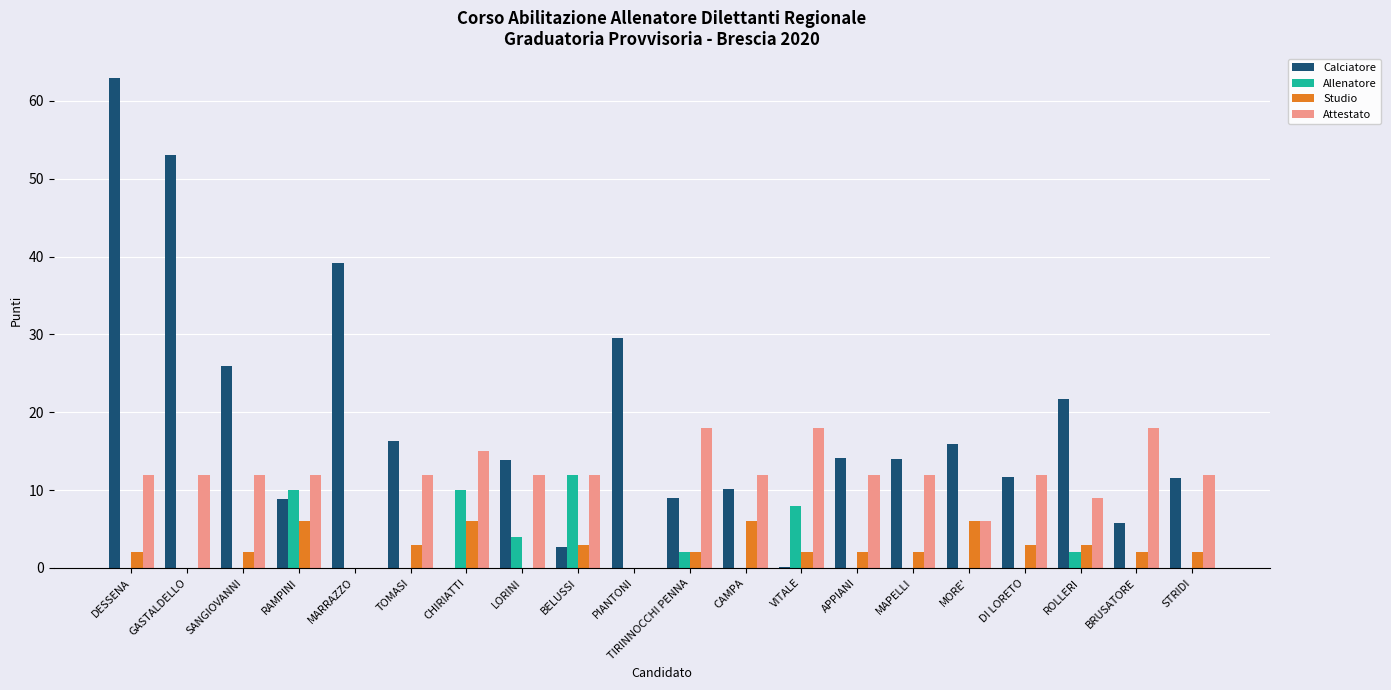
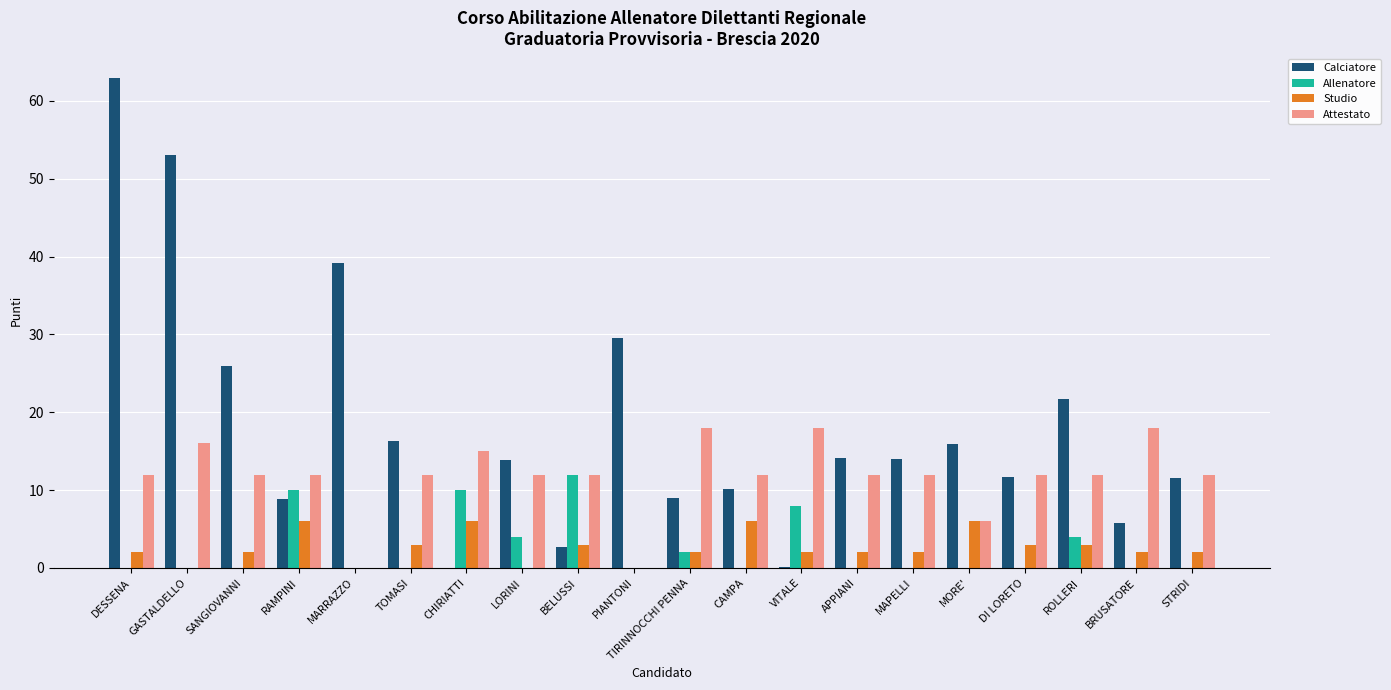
Attestato, GASTALDELLO: 12 -> 16
Allenatore, ROLLERI: 2 -> 4
Attestato, ROLLERI: 9 -> 12
